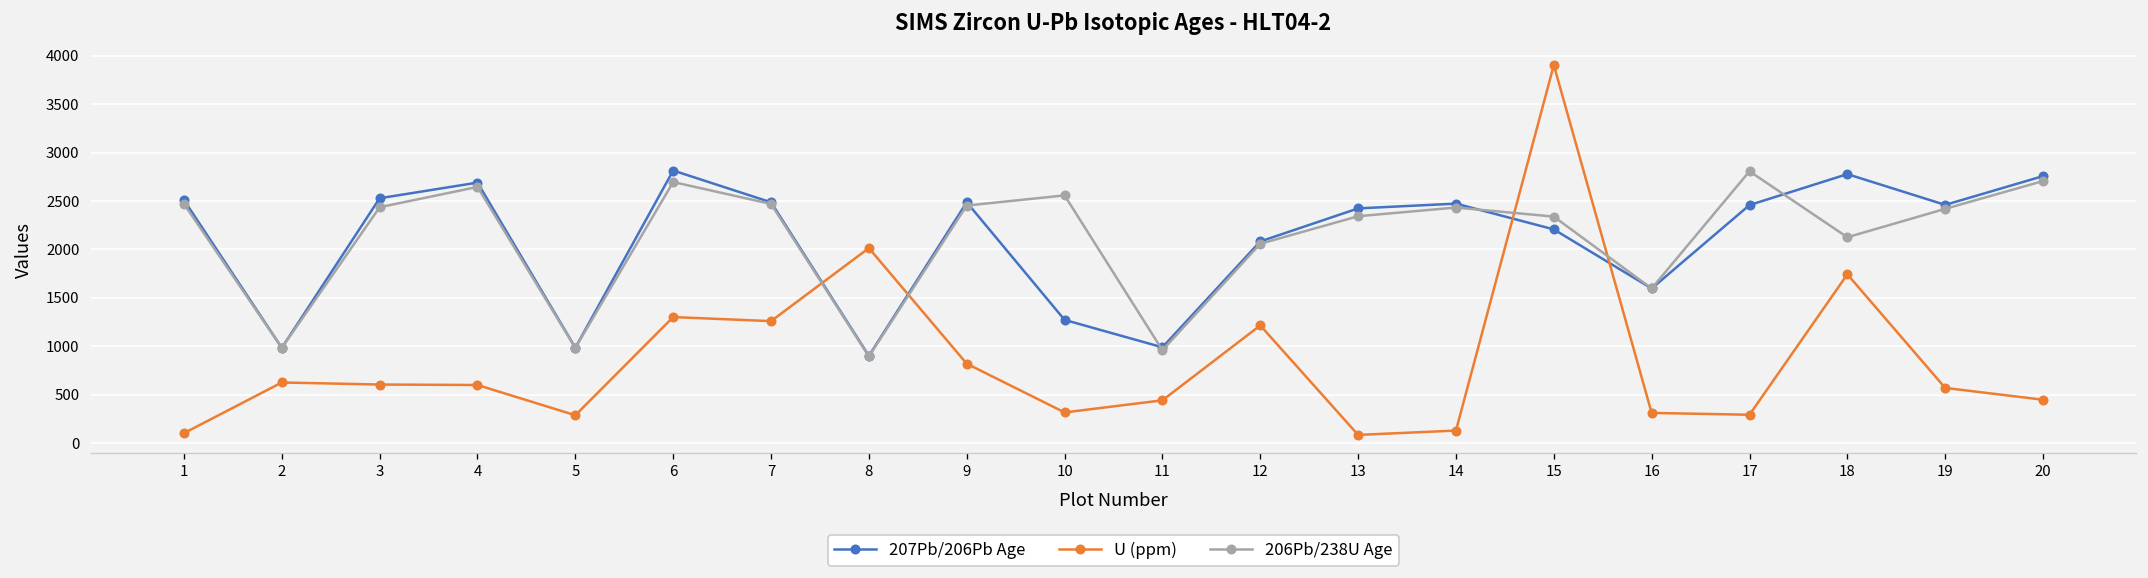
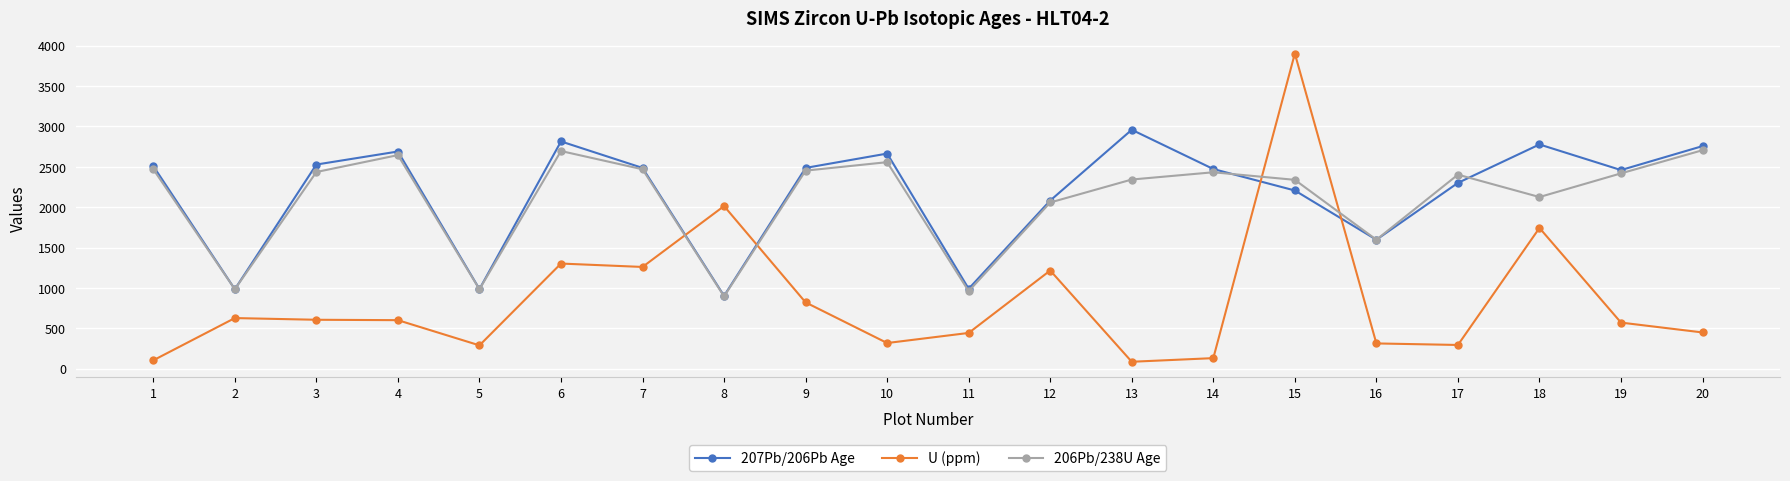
207Pb/206Pb Age, 10: 1300 -> 2700
207Pb/206Pb Age, 13: 2400 -> 3000
207Pb/206Pb Age, 17: 2500 -> 2300
206Pb/238U Age, 17: 2800 -> 2400
